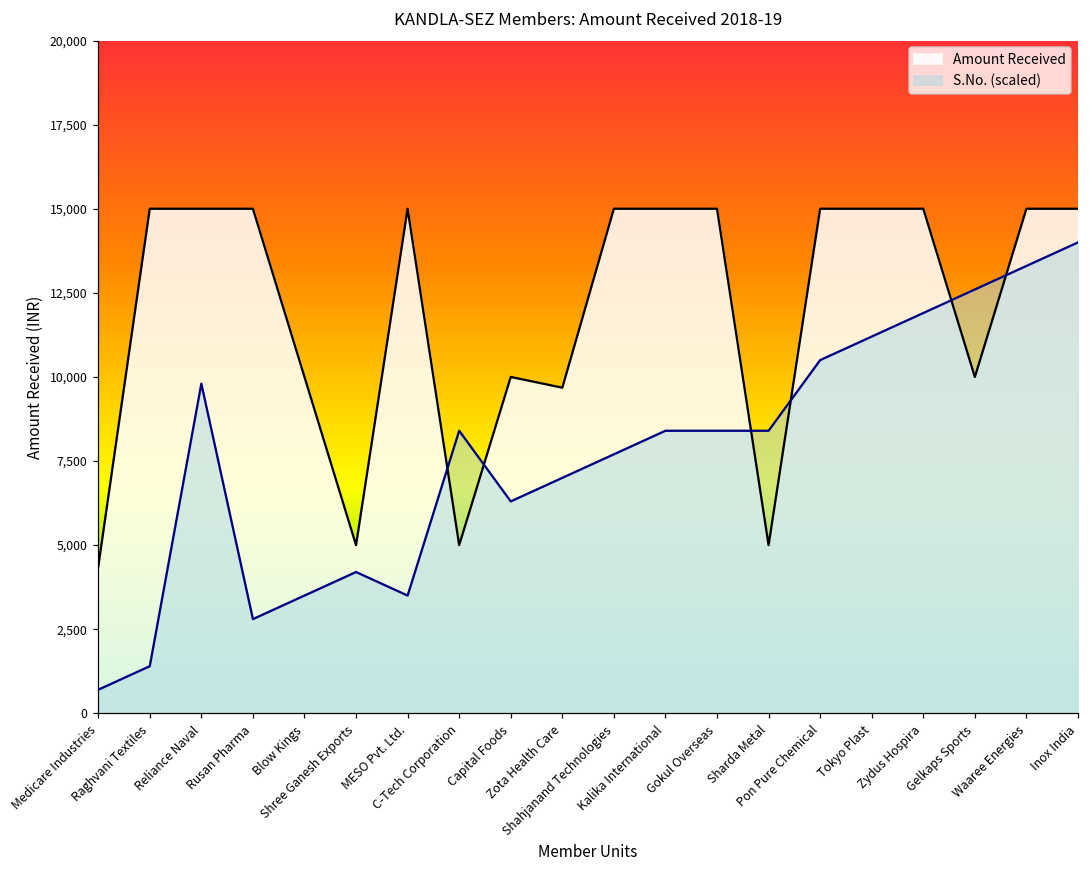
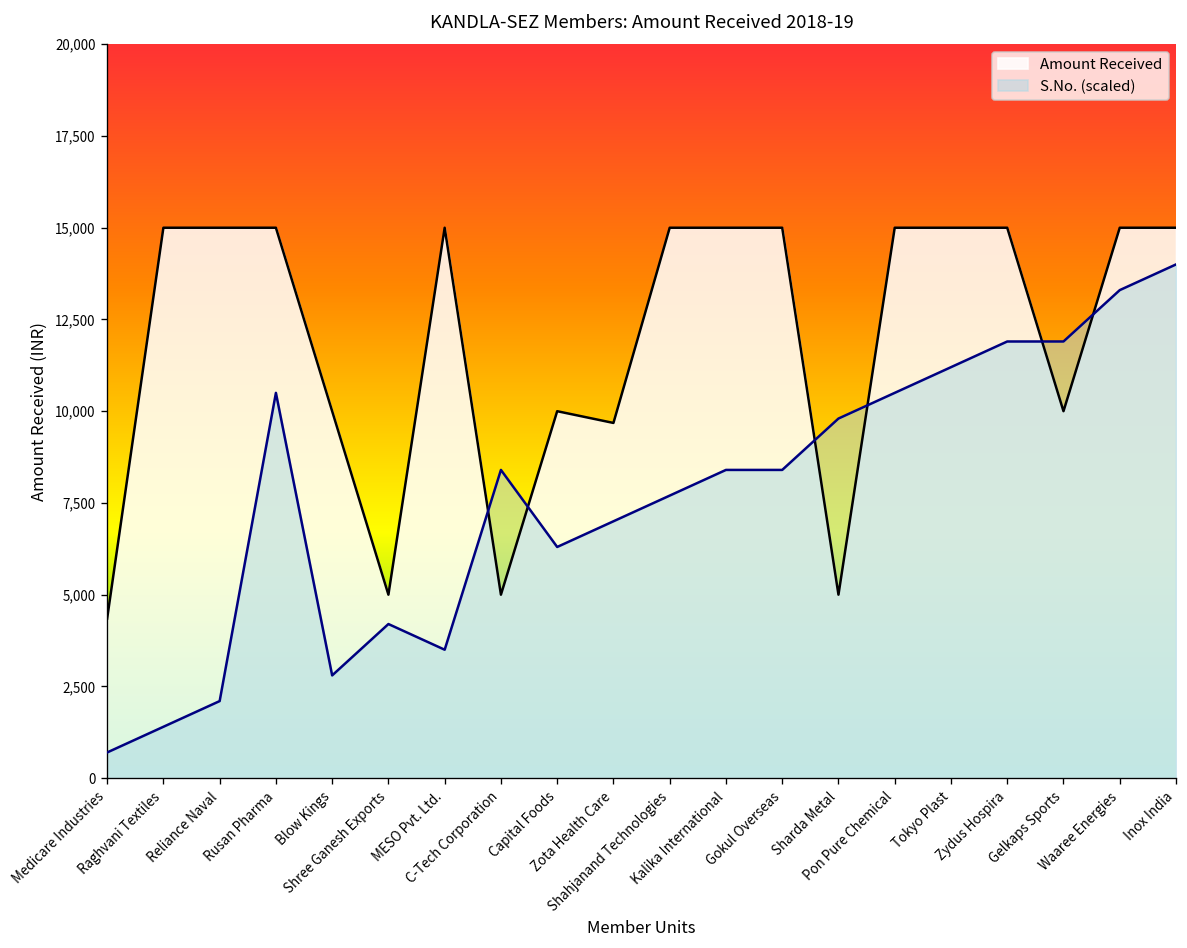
S.No. (scaled), Reliance Naval: 9,800 -> 2,100
S.No. (scaled), Rusan Pharma: 2,800 -> 10,500
S.No. (scaled), Blow Kings: 3,500 -> 2,800
S.No. (scaled), Sharda Metal: 8,400 -> 9,800
S.No. (scaled), Gelkaps Sports: 12,600 -> 11,900
